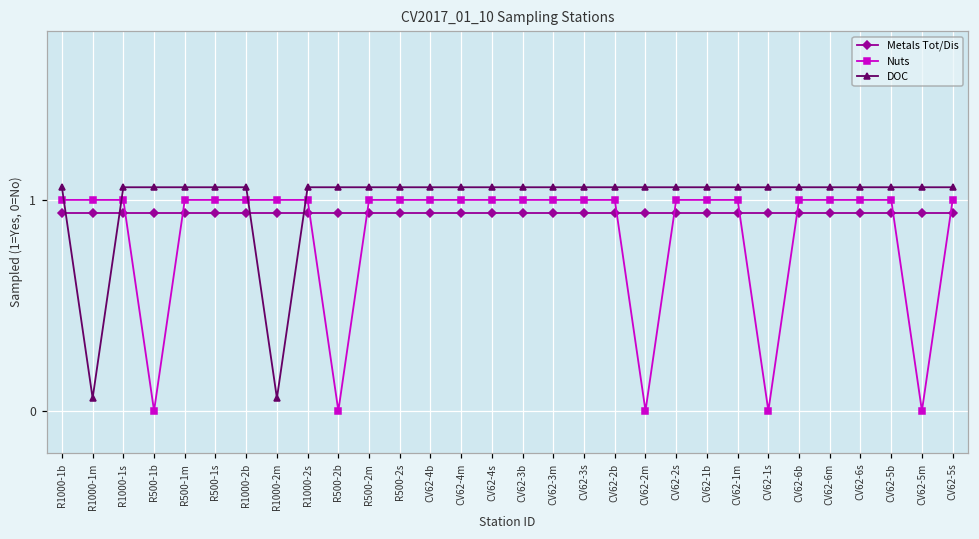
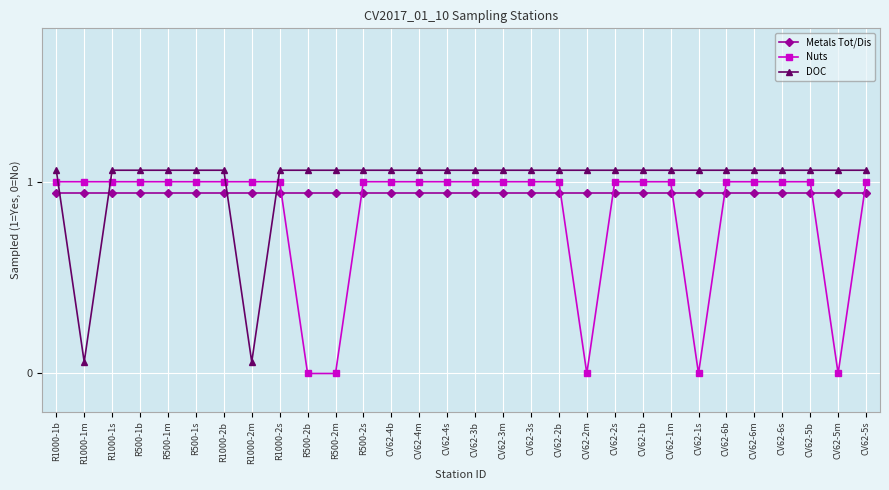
Nuts, R500-1b: 0 -> 1
Nuts, R500-2m: 1 -> 0
